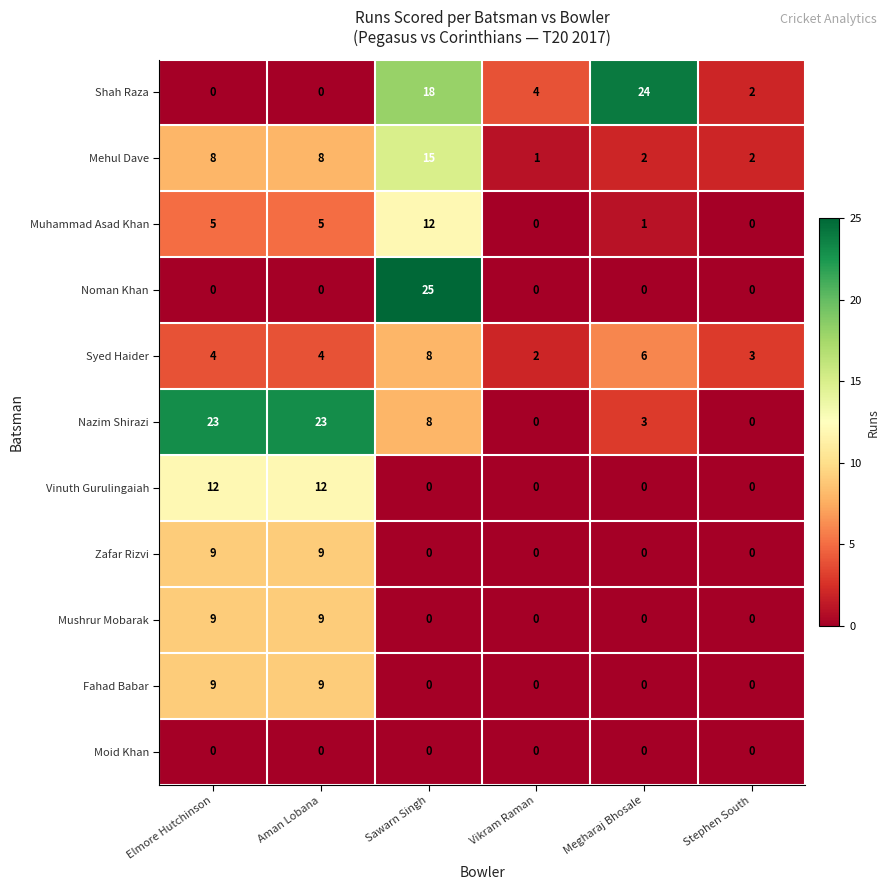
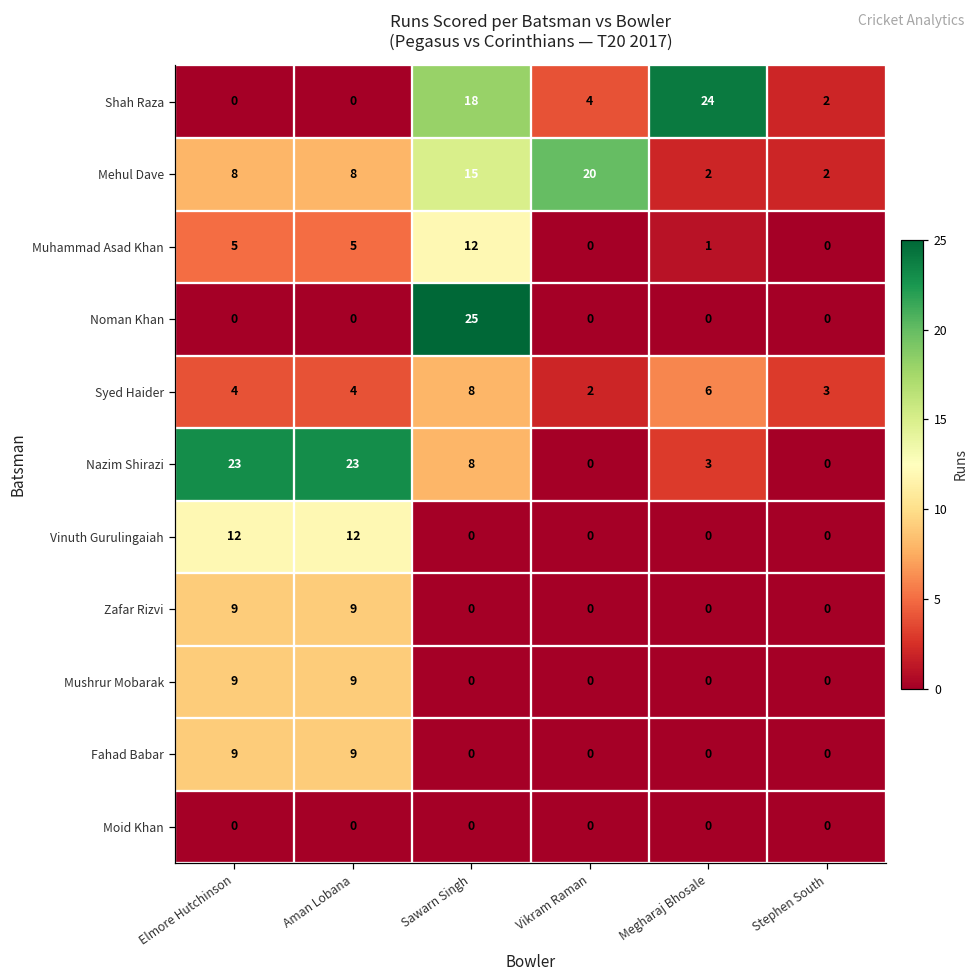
Mehul Dave, Vikram Raman: 1 -> 20
